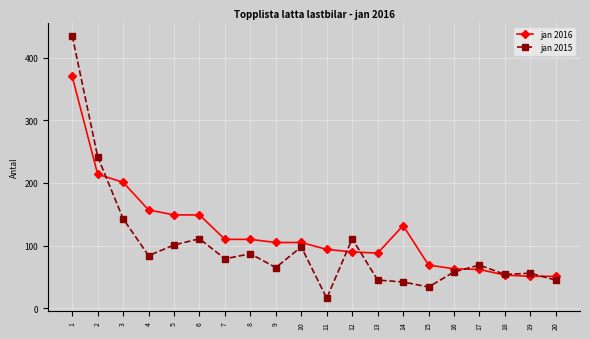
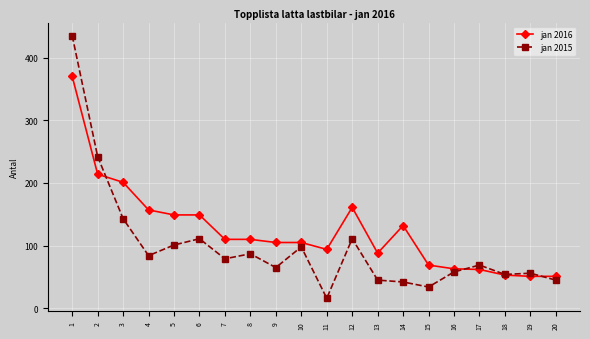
jan 2016, 12: 90 -> 160
